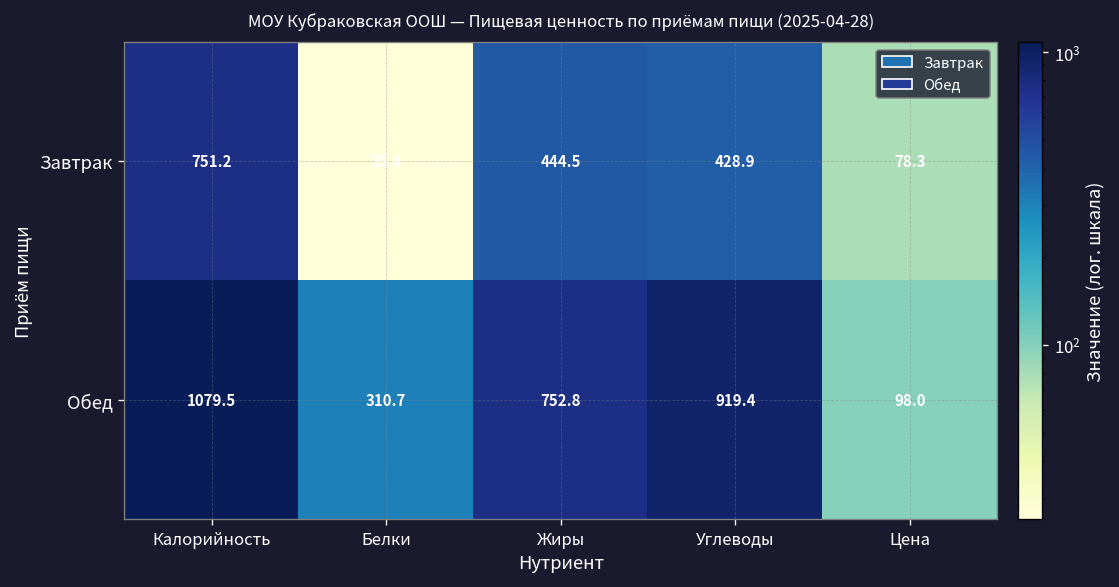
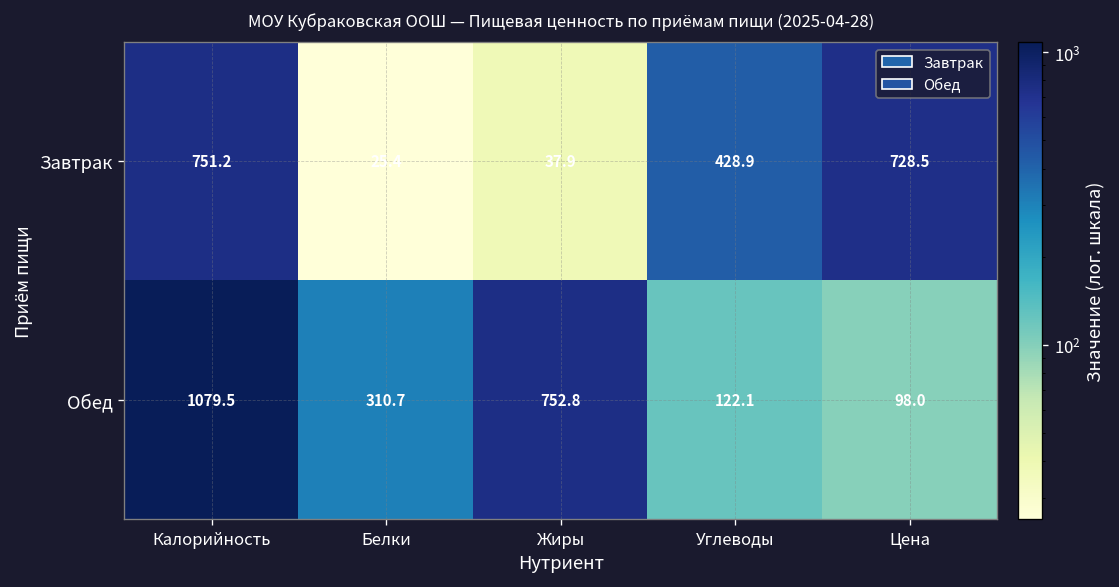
Завтрак, Жиры: 444.5 -> 37.9
Завтрак, Цена: 78.3 -> 728.5
Обед, Углеводы: 919.4 -> 122.1
